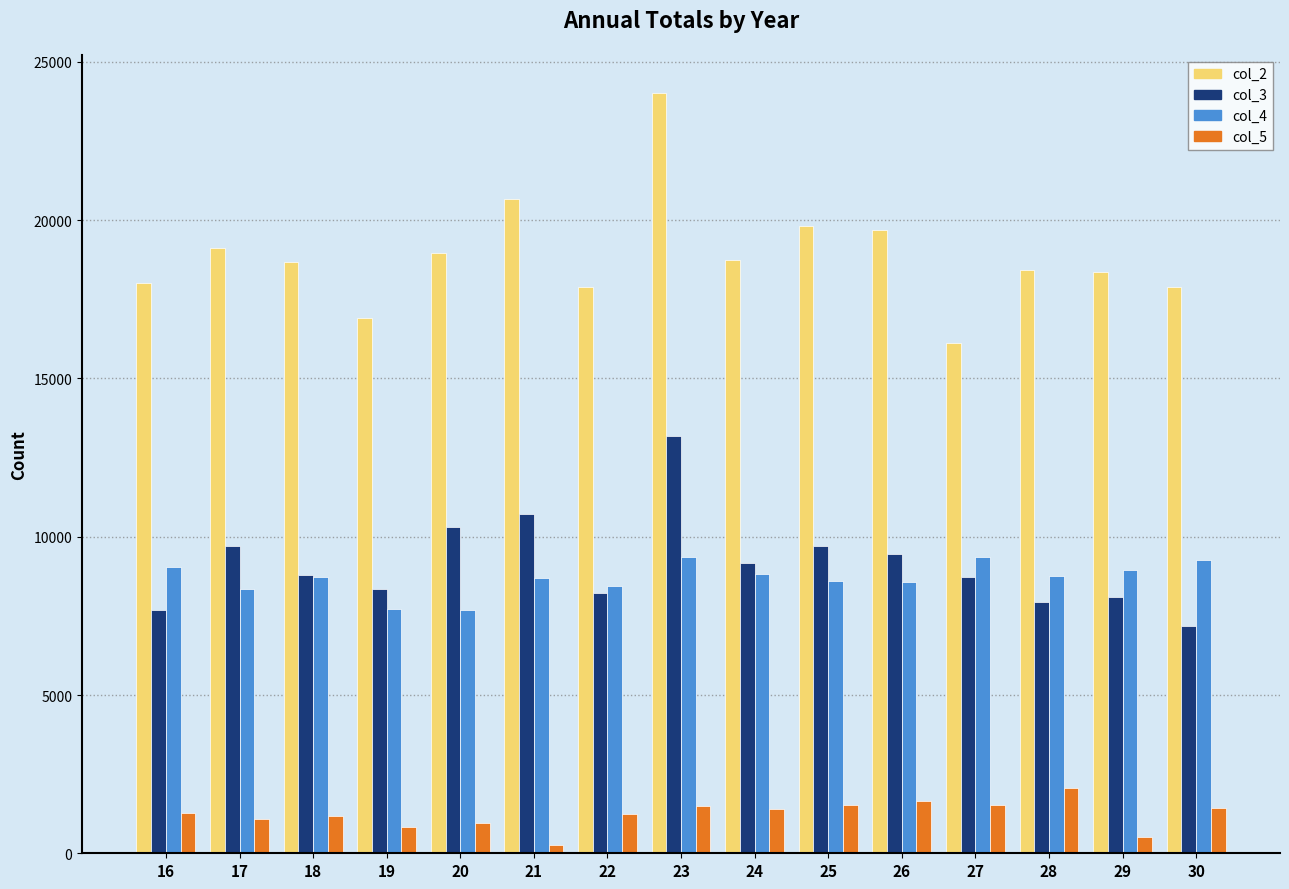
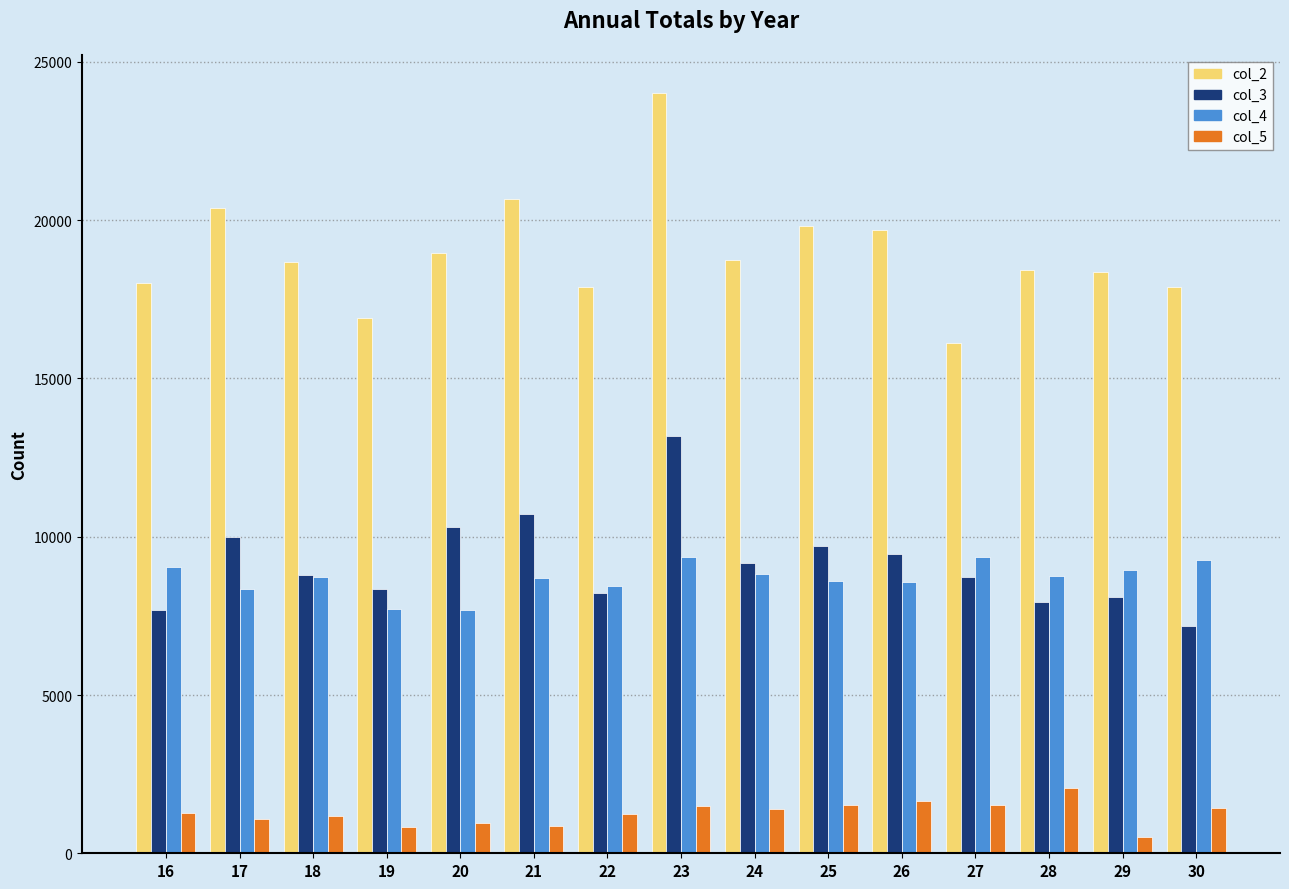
col_2, 17: 19100 -> 20400
col_3, 17: 9700 -> 10000
col_5, 21: 300 -> 900
